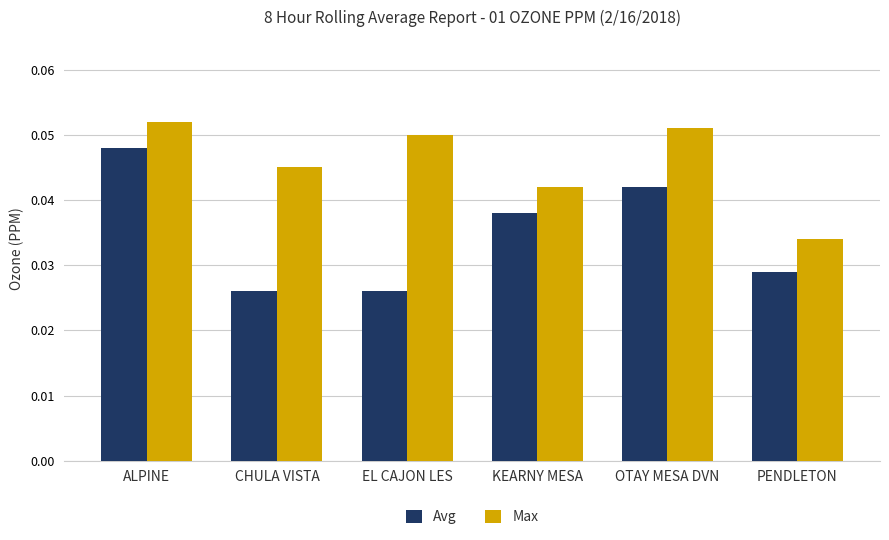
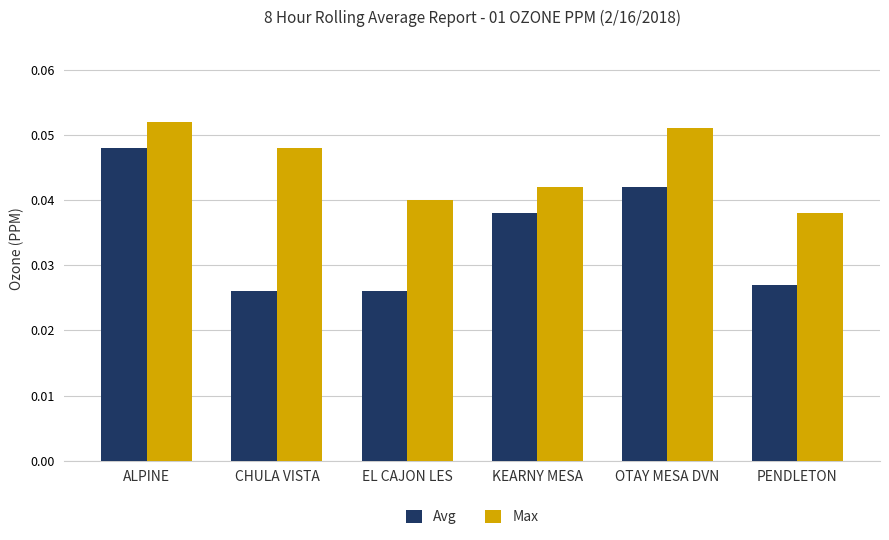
Max, CHULA VISTA: 0.045 -> 0.048
Max, EL CAJON LES: 0.05 -> 0.04
Avg, PENDLETON: 0.029 -> 0.027
Max, PENDLETON: 0.034 -> 0.038
